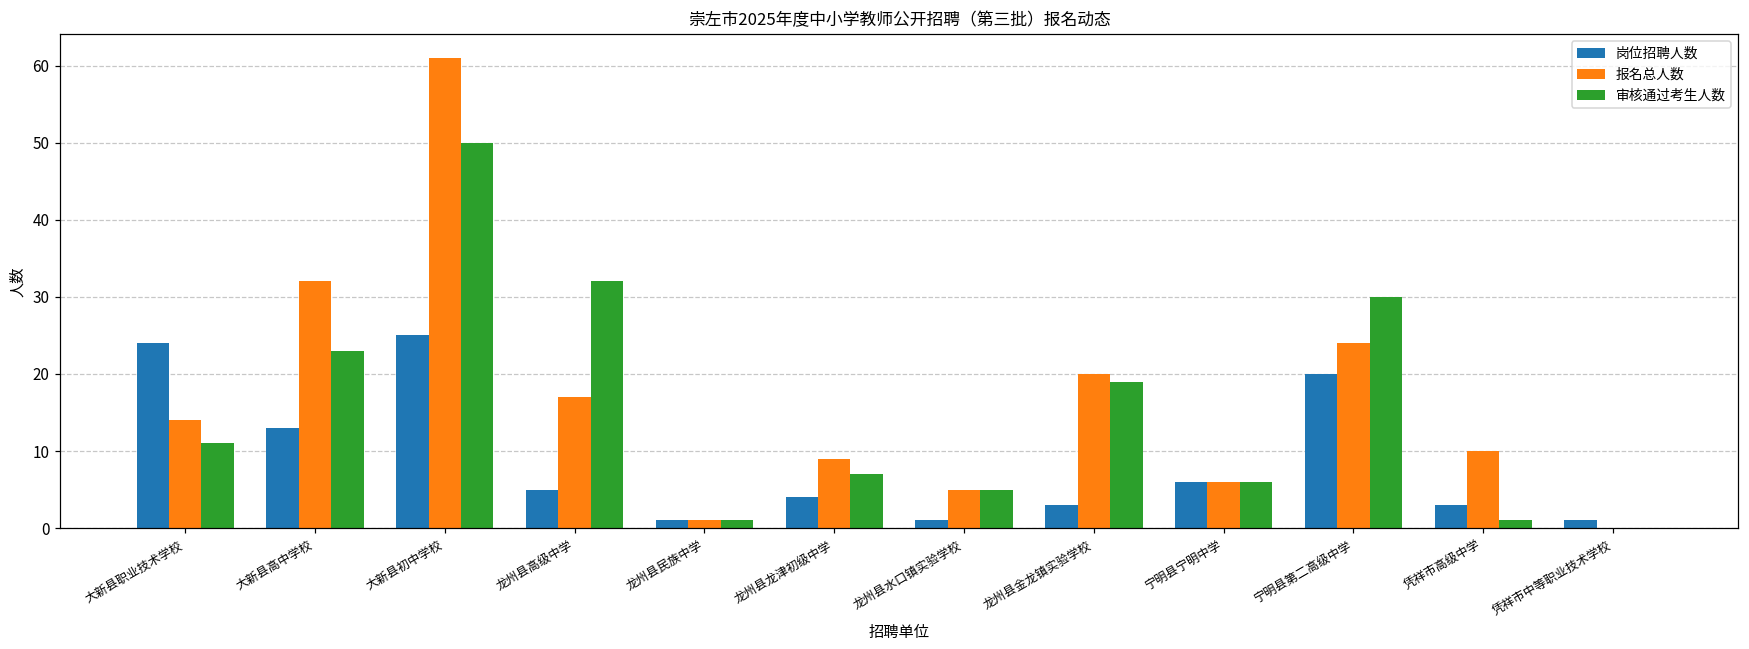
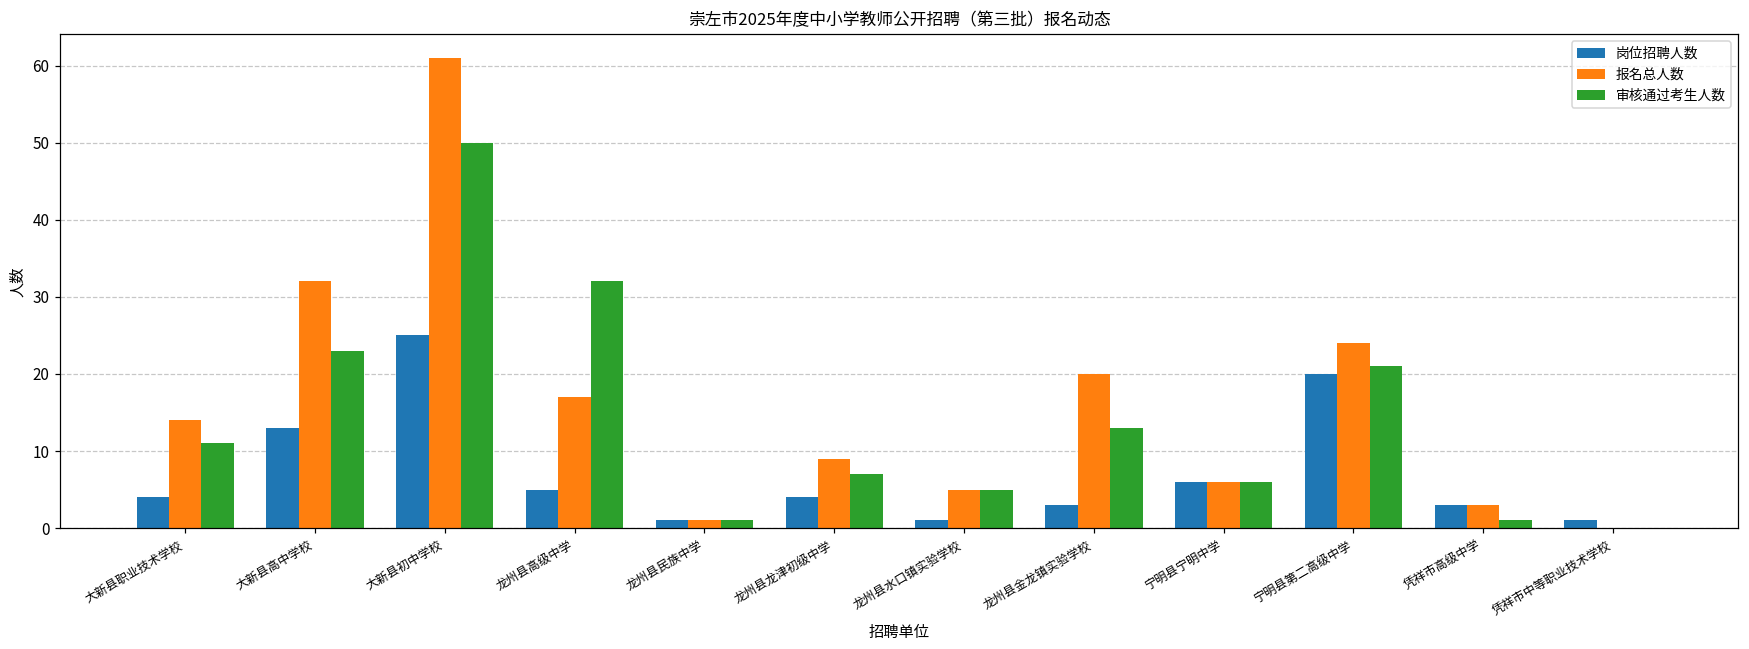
岗位招聘人数, 大新县职业技术学校: 24 -> 4
审核通过考生人数, 龙州县金龙镇实验学校: 19 -> 13
审核通过考生人数, 宁明县第二高级中学: 30 -> 21
报名总人数, 凭祥市高级中学: 10 -> 3
